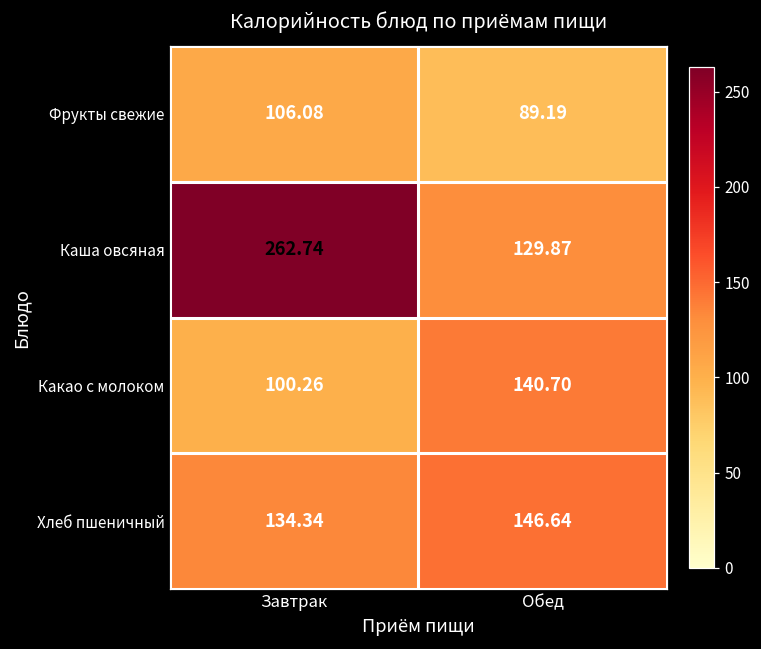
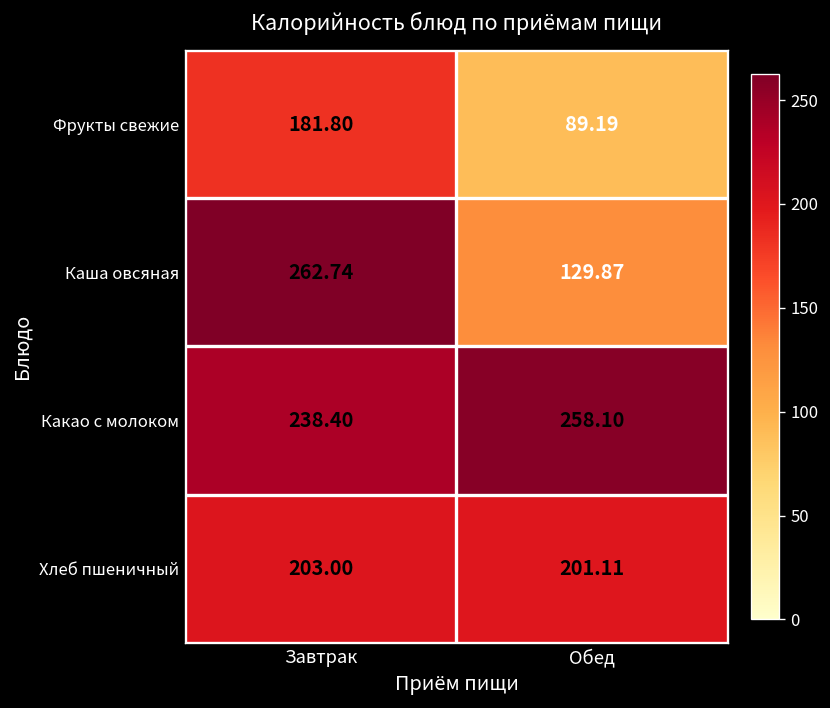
Фрукты свежие, Завтрак: 106.08 -> 181.80
Какао с молоком, Завтрак: 100.26 -> 238.40
Какао с молоком, Обед: 140.70 -> 258.10
Хлеб пшеничный, Завтрак: 134.34 -> 203.00
Хлеб пшеничный, Обед: 146.64 -> 201.11
